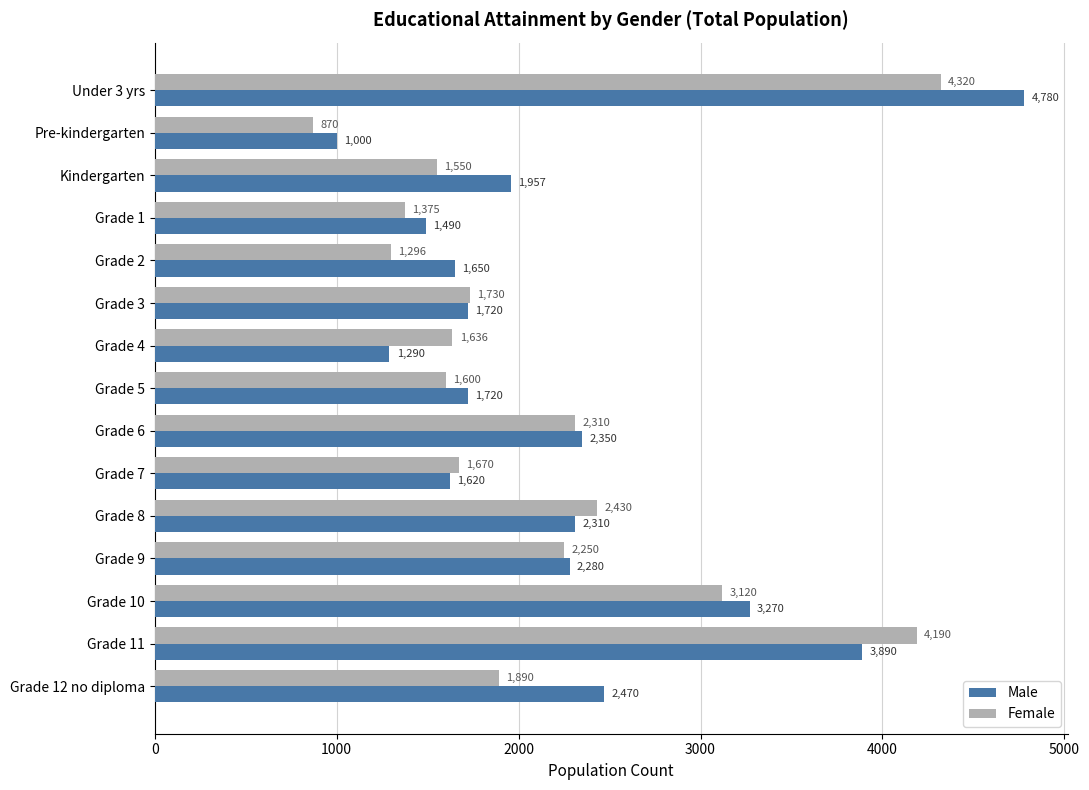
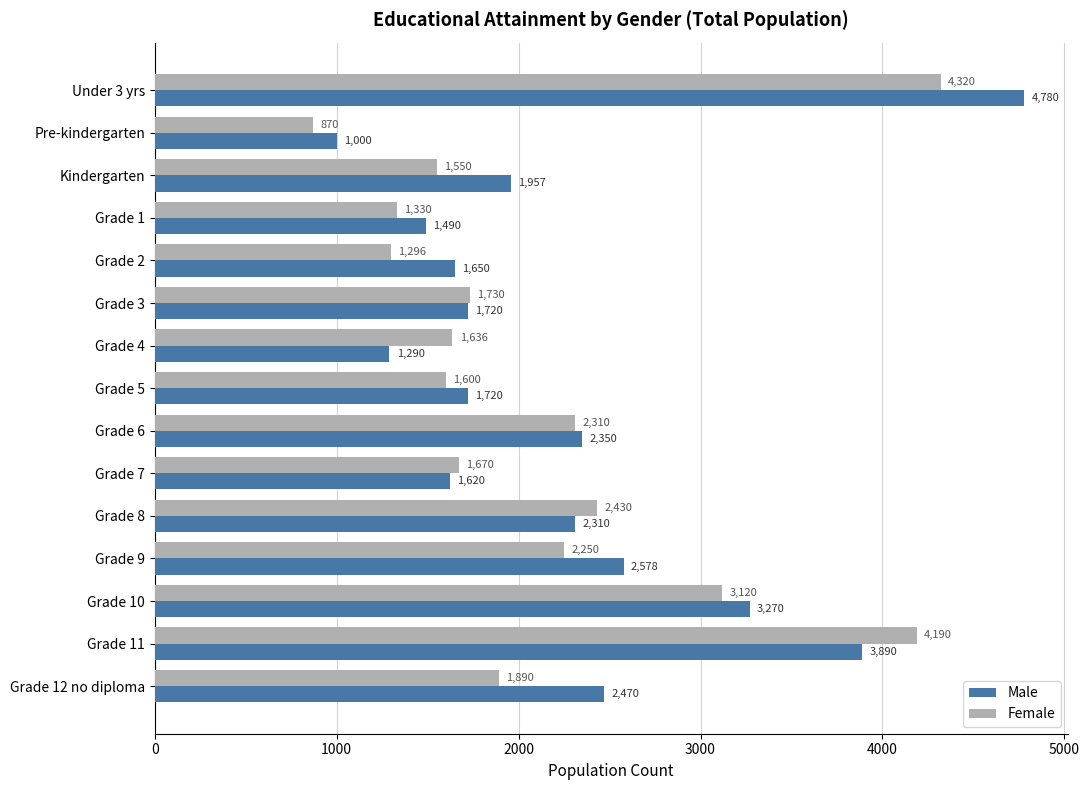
Female, Grade 1: 1,375 -> 1,330
Male, Grade 9: 2,280 -> 2,578
